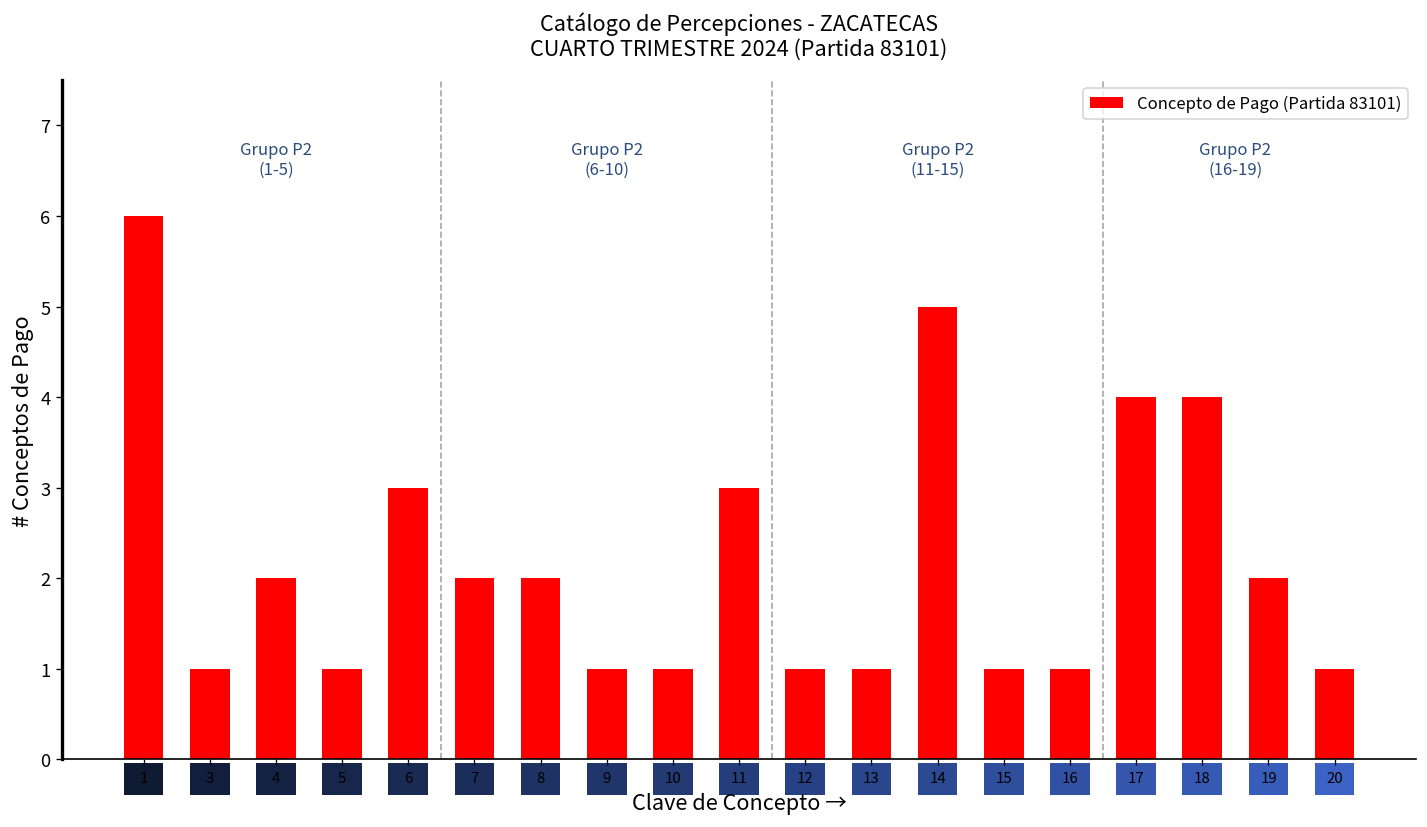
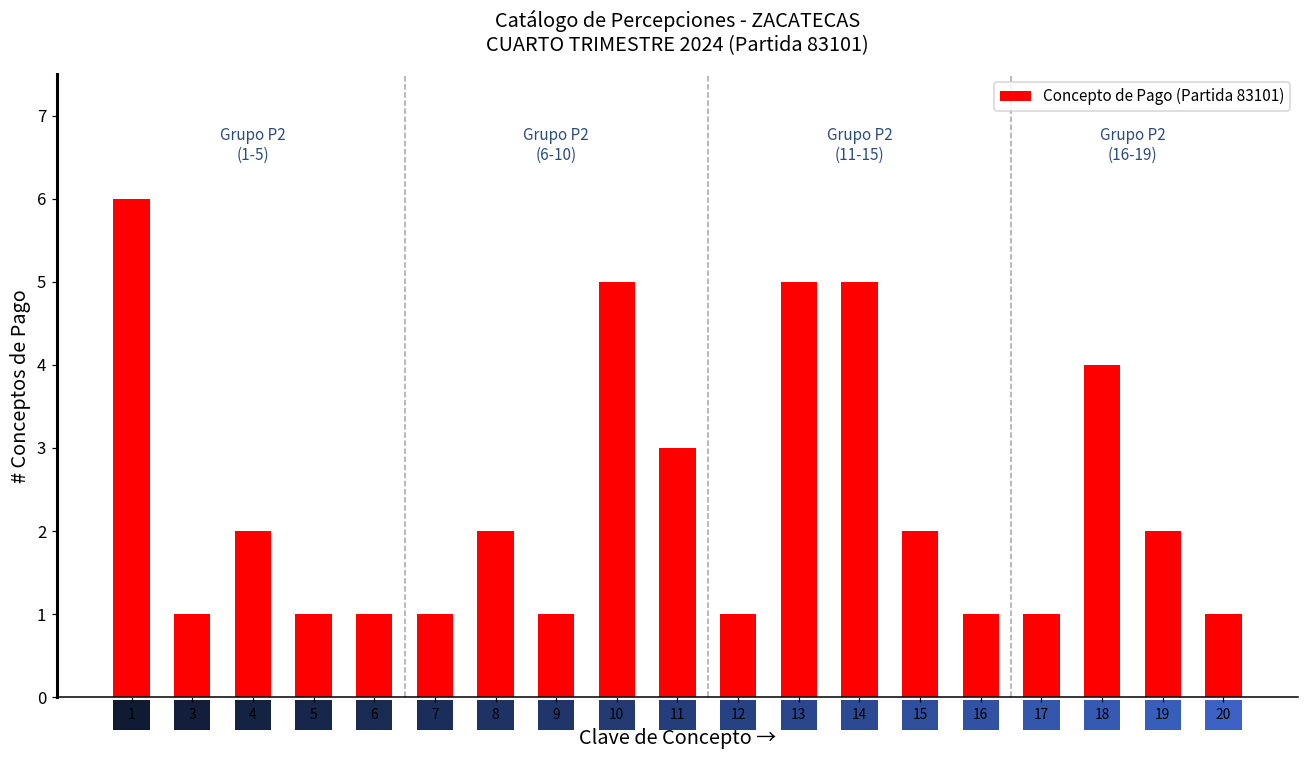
6: 3 -> 1
7: 2 -> 1
10: 1 -> 5
13: 1 -> 5
15: 1 -> 2
17: 4 -> 1
